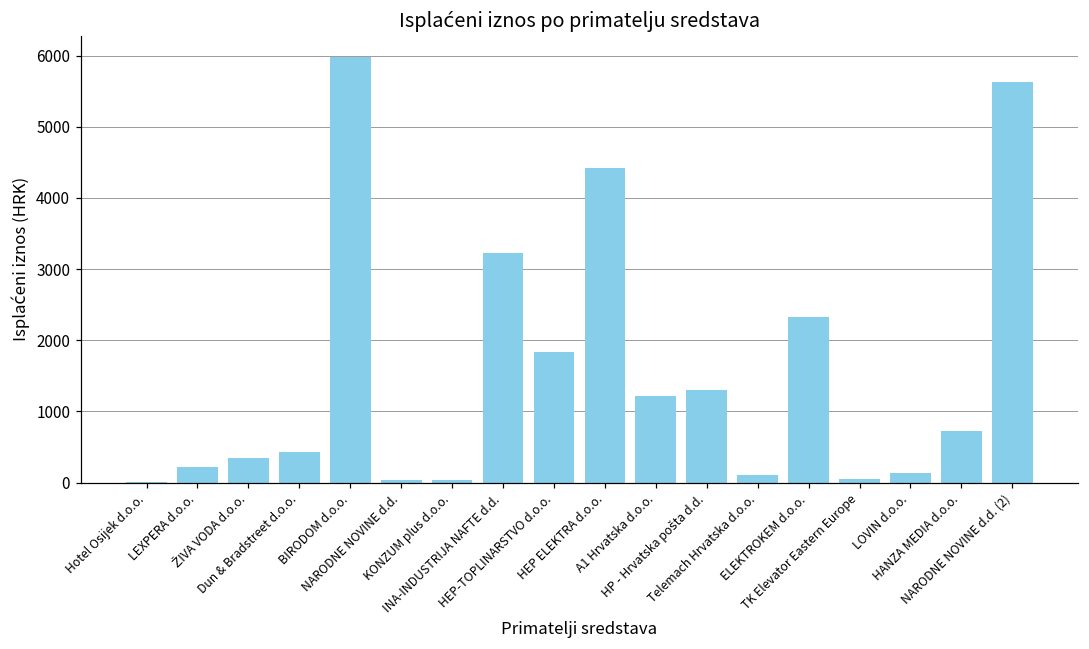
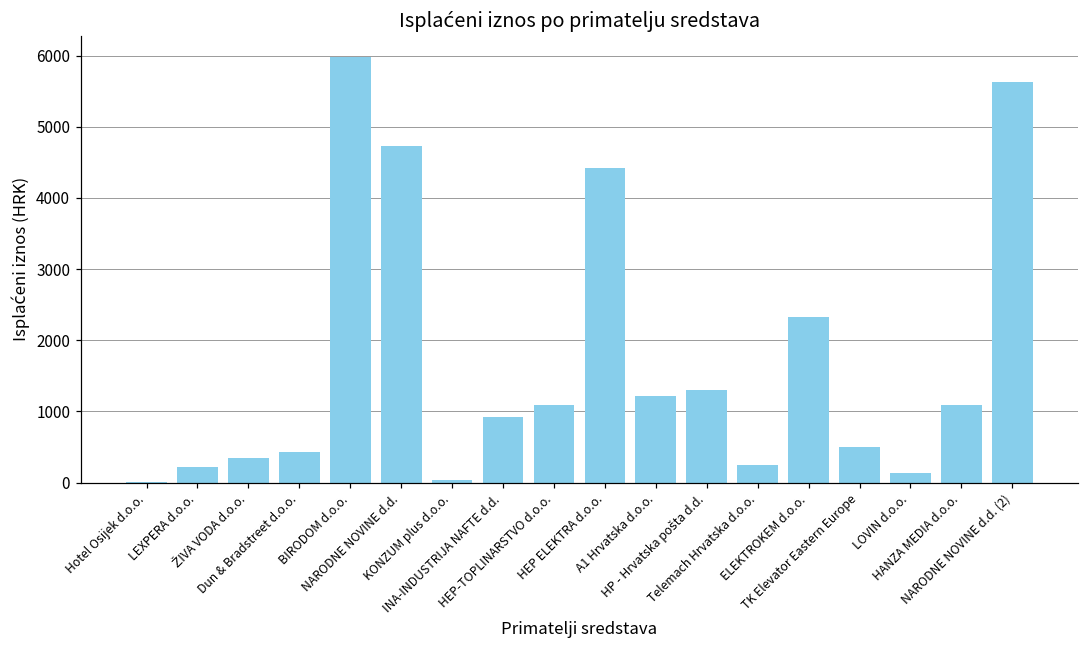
NARODNE NOVINE d.d.: 0 -> 4700
INA-INDUSTRIJA NAFTE d.d.: 3200 -> 900
HEP-TOPLINARSTVO d.o.o.: 1800 -> 1100
Telemach Hrvatska d.o.o.: 100 -> 200
TK Elevator Eastern Europe: 0 -> 500
HANZA MEDIA d.o.o.: 700 -> 1100
